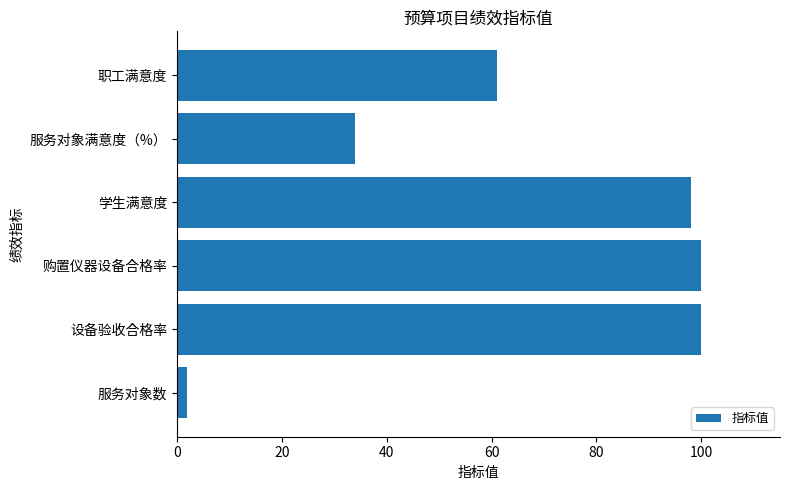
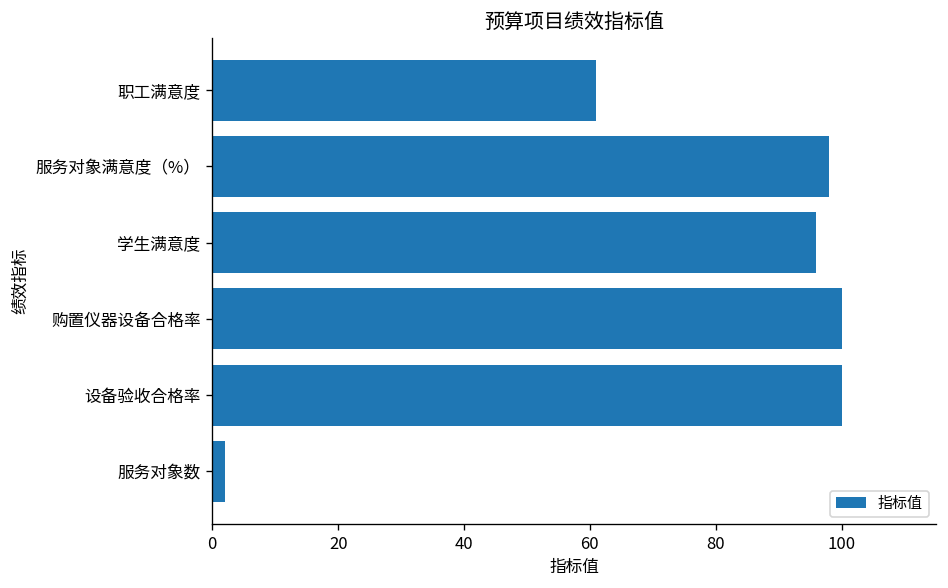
服务对象满意度（%）: 34 -> 98
学生满意度: 98 -> 96
